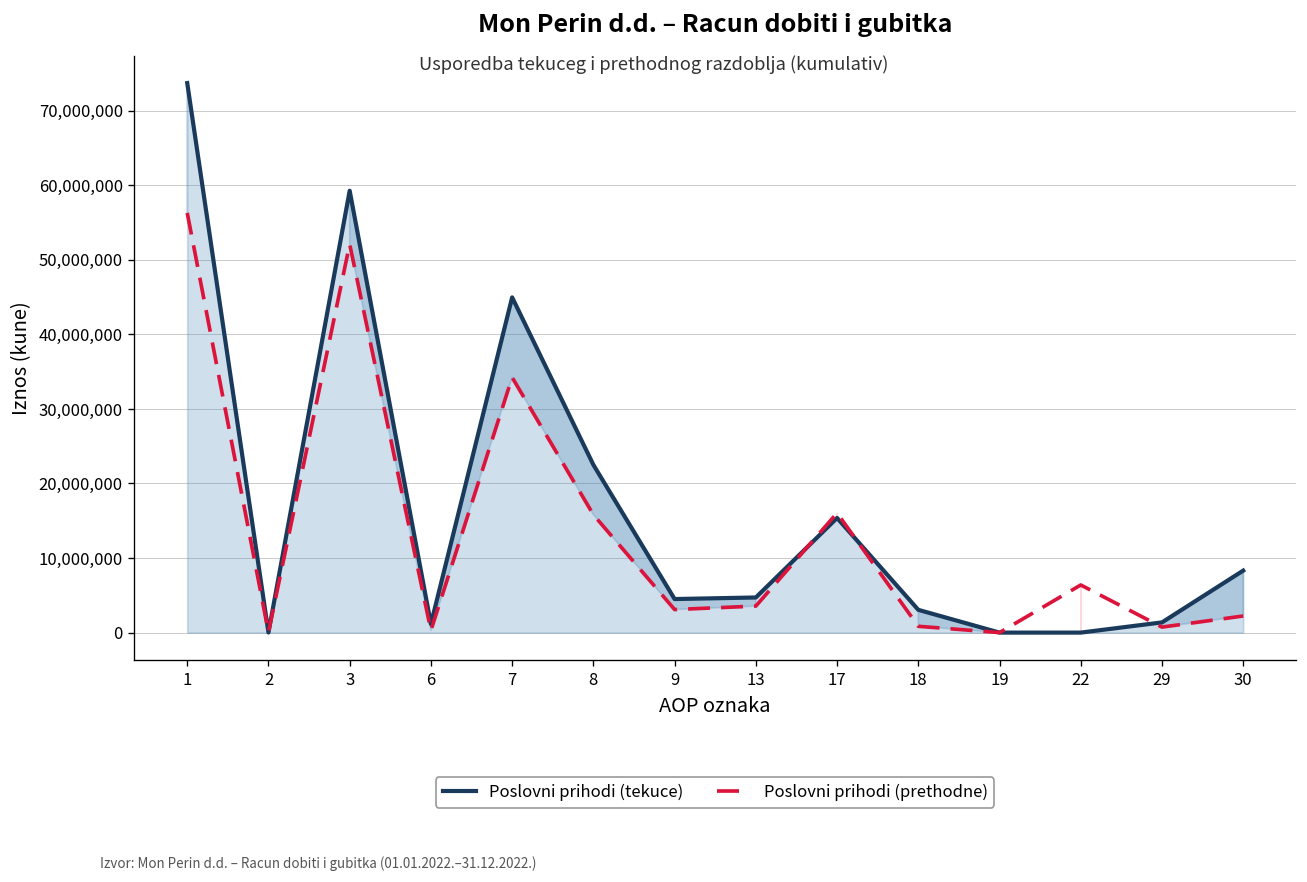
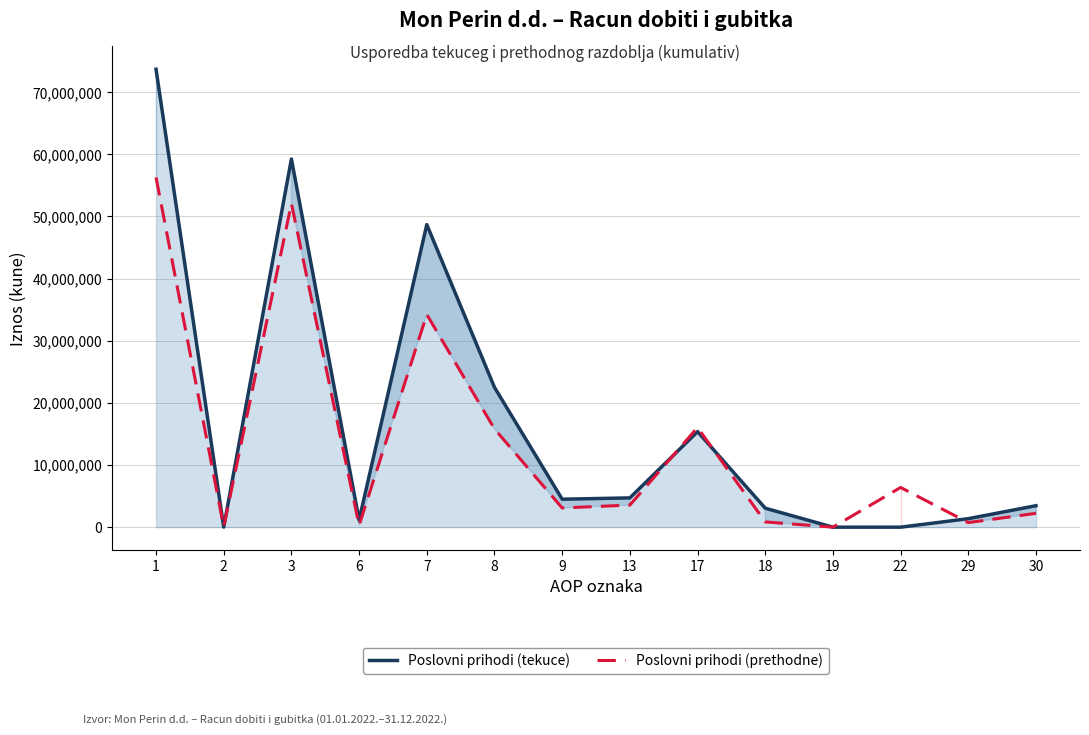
Poslovni prihodi (tekuce), 7: 45,000,000 -> 49,000,000
Poslovni prihodi (tekuce), 30: 8,000,000 -> 3,000,000
